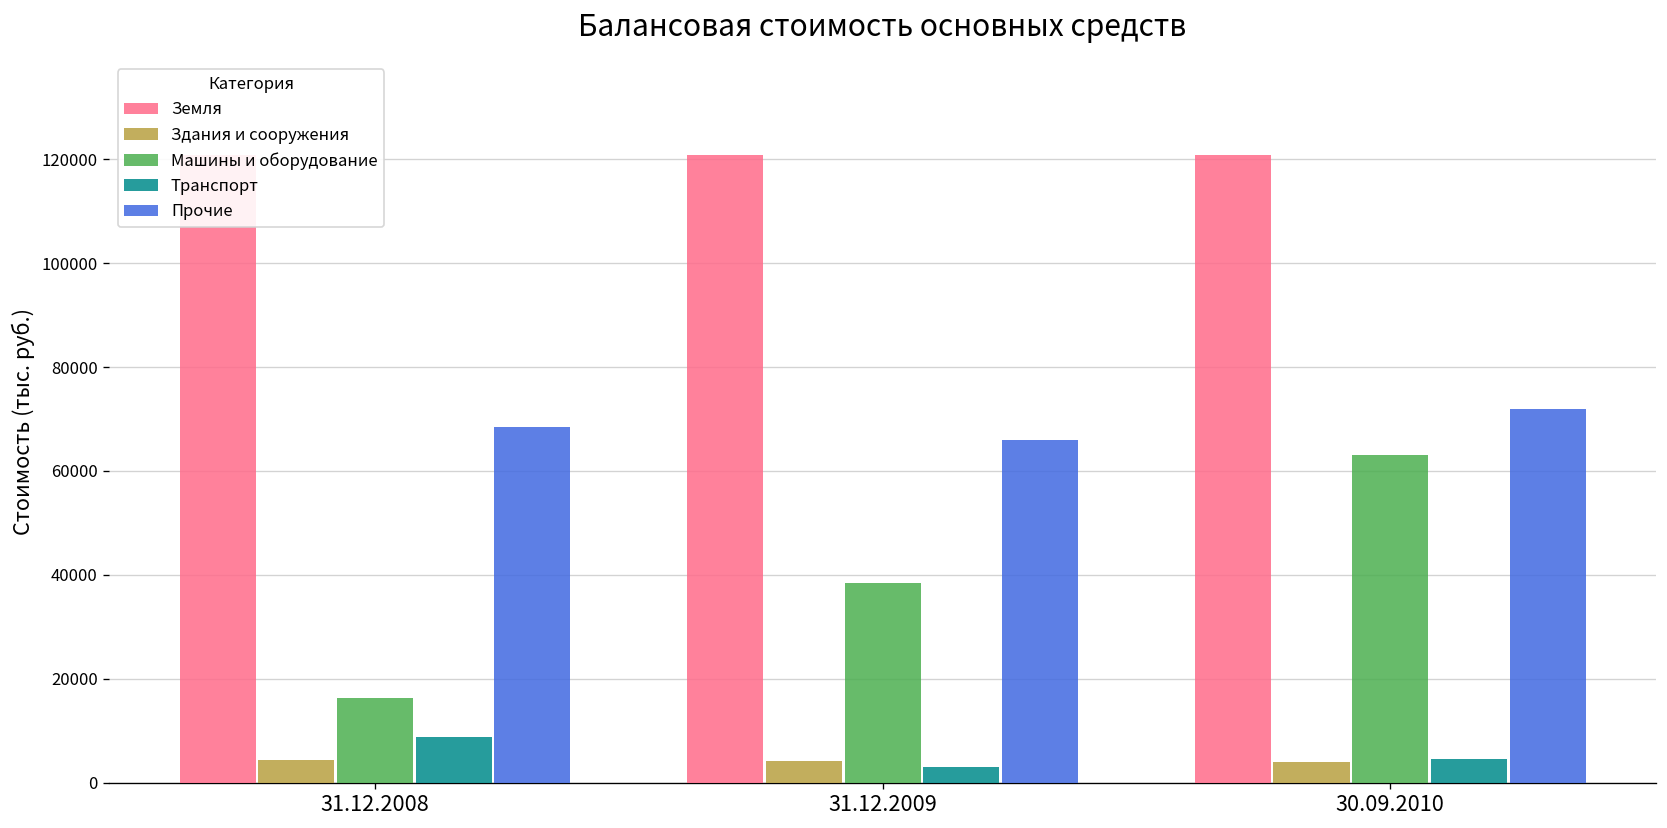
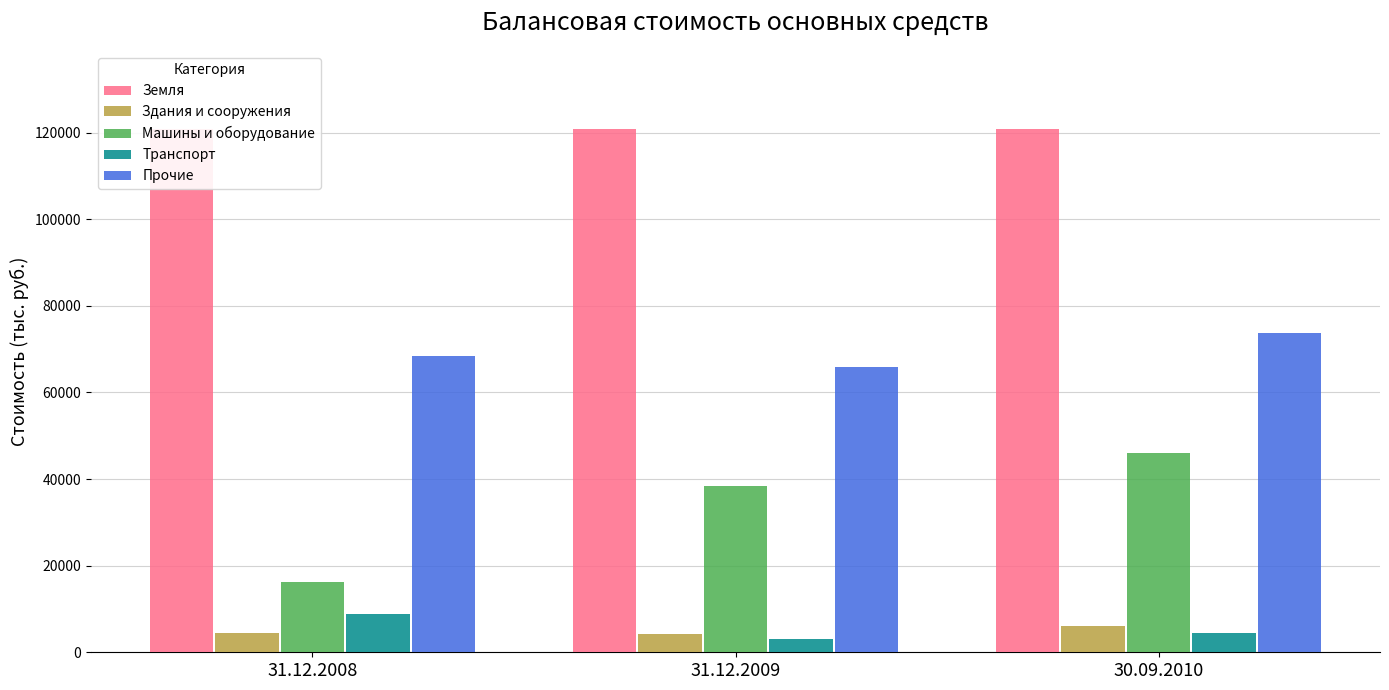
Здания и сооружения, 30.09.2010: 4000 -> 6000
Машины и оборудование, 30.09.2010: 63000 -> 46000
Прочие, 30.09.2010: 72000 -> 74000
